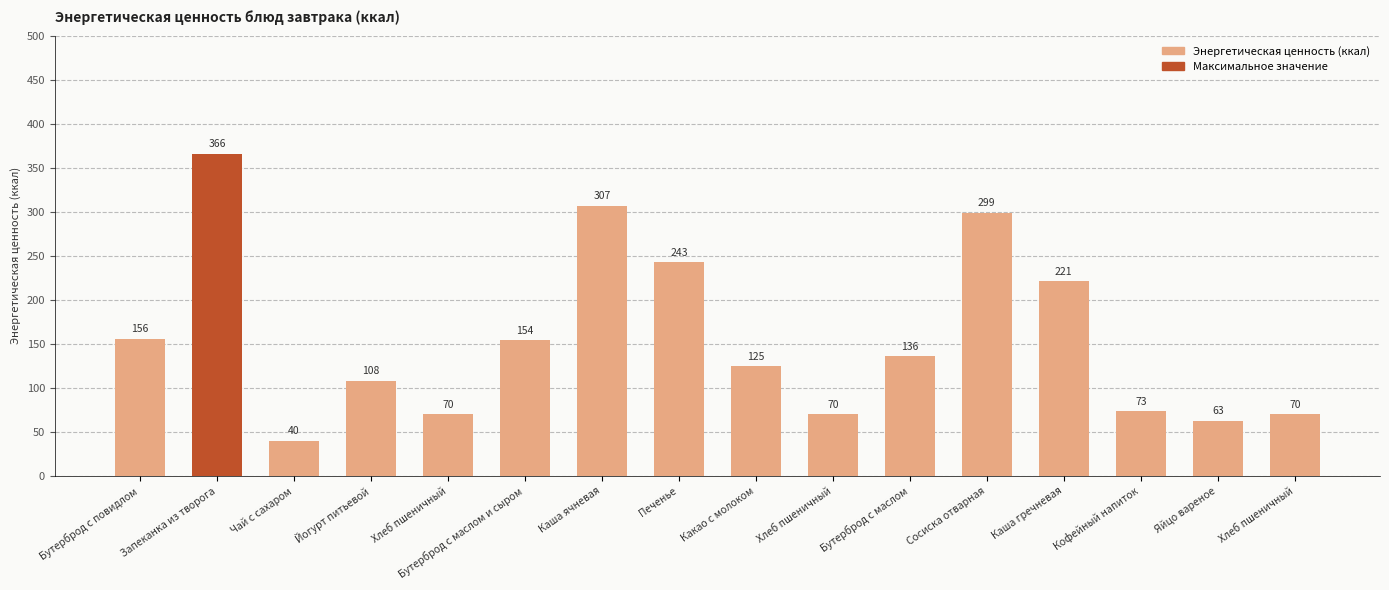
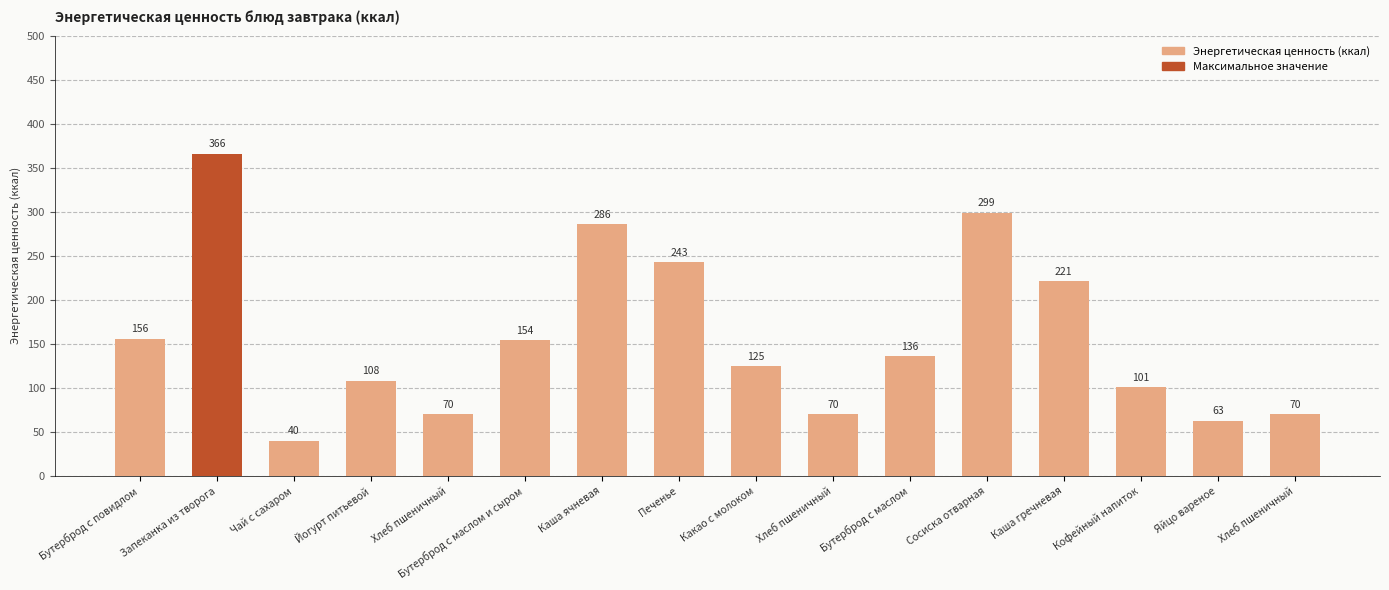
Каша ячневая: 307 -> 286
Кофейный напиток: 73 -> 101
